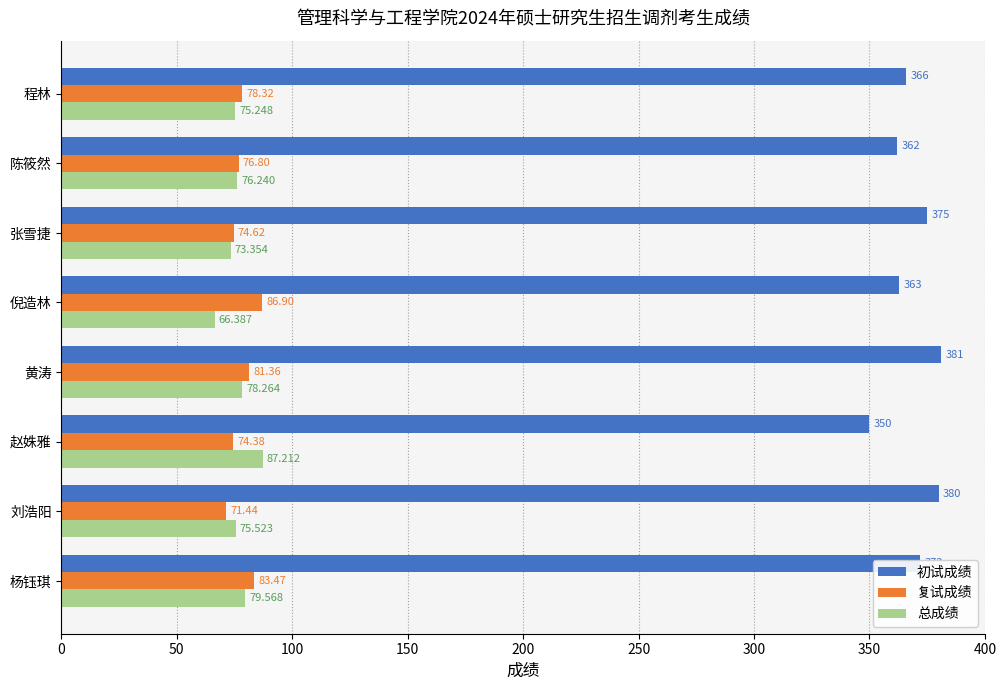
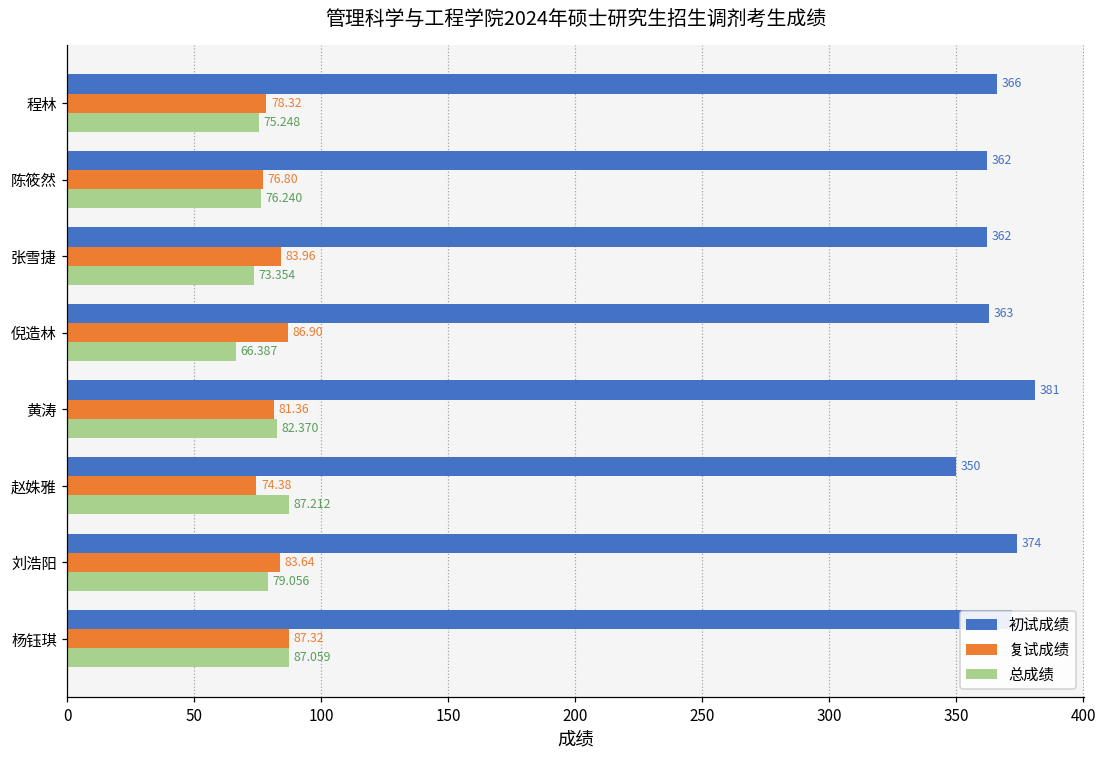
初试成绩, 张雪捷: 375 -> 362
复试成绩, 张雪捷: 74.62 -> 83.96
总成绩, 黄涛: 78.264 -> 82.370
初试成绩, 刘浩阳: 380 -> 374
复试成绩, 刘浩阳: 71.44 -> 83.64
总成绩, 刘浩阳: 75.523 -> 79.056
复试成绩, 杨钰琪: 83.47 -> 87.32
总成绩, 杨钰琪: 79.568 -> 87.059
